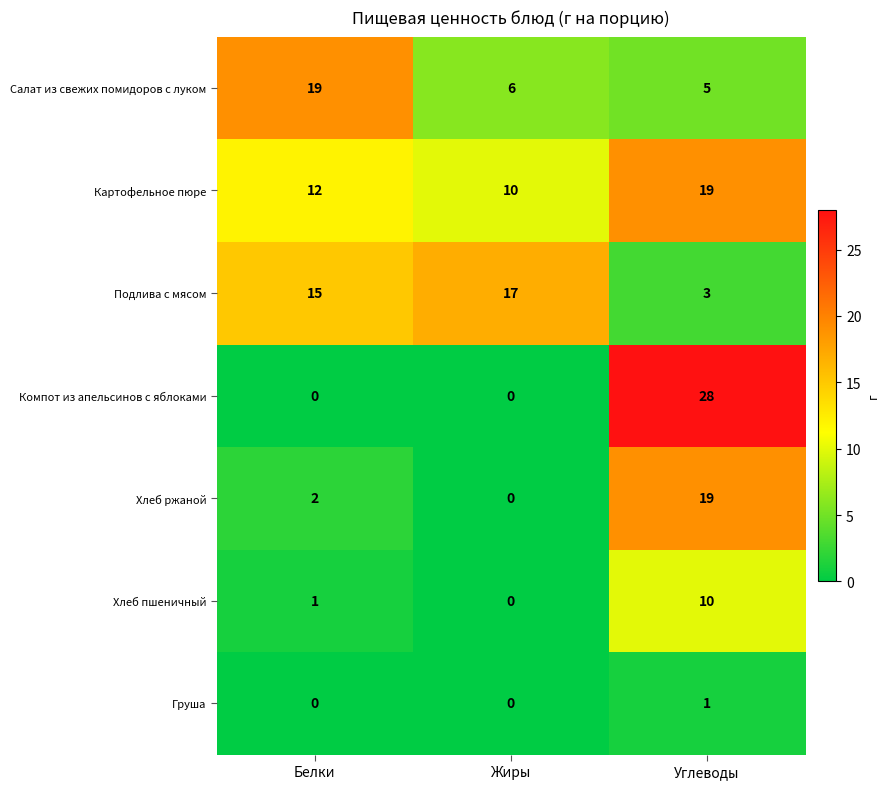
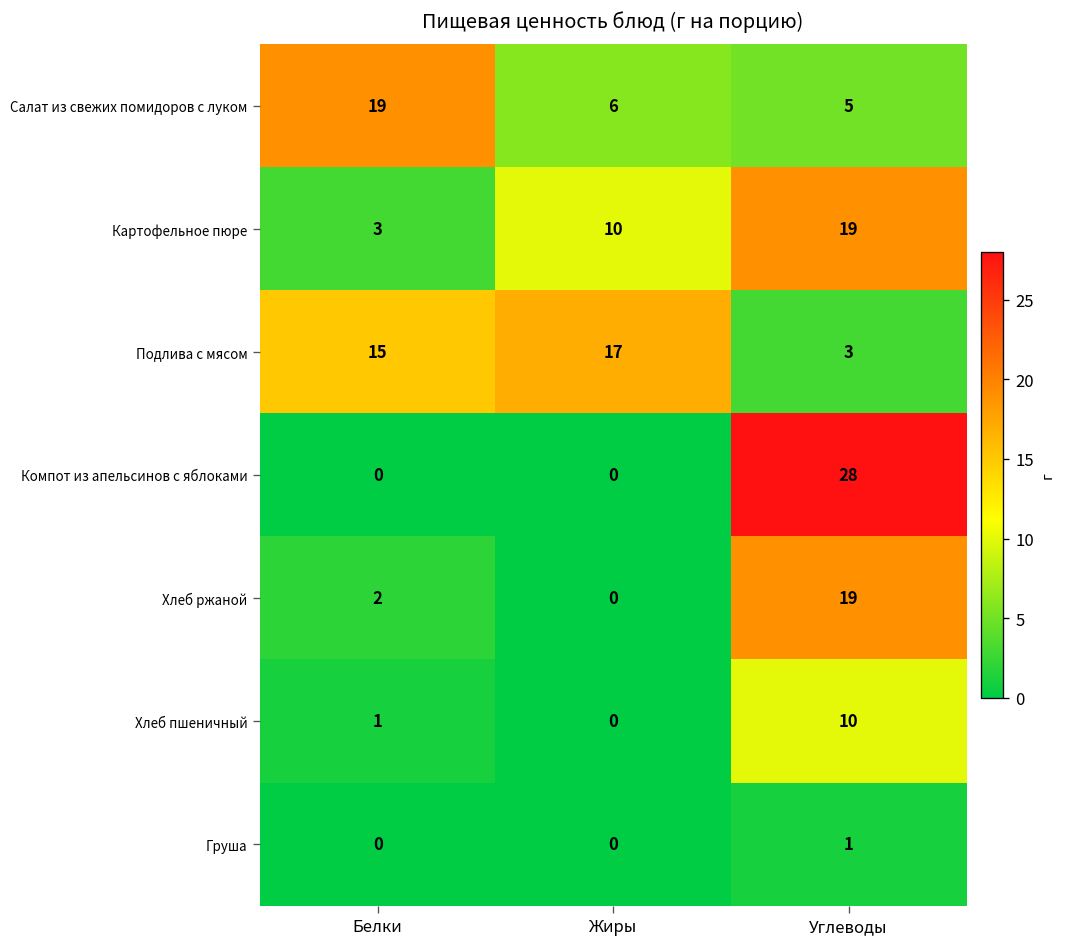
Картофельное пюре, Белки: 12 -> 3
